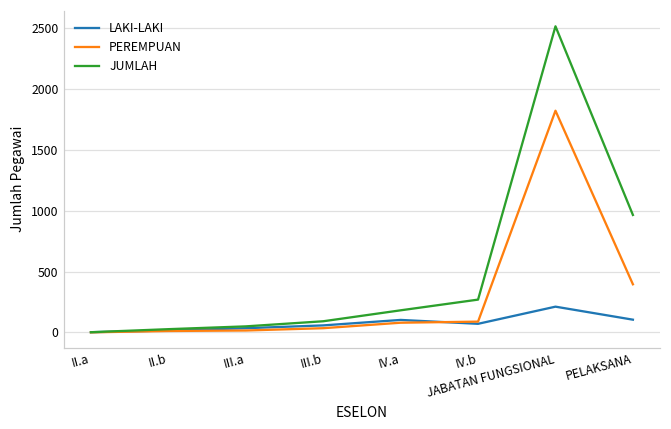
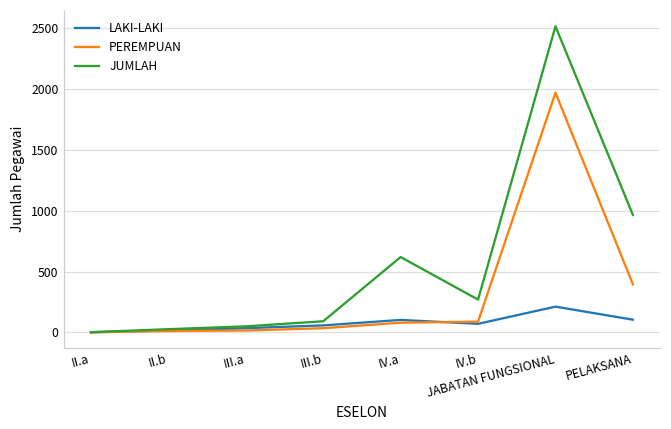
JUMLAH, IV.a: 180 -> 620
PEREMPUAN, JABATAN FUNGSIONAL: 1820 -> 1970
